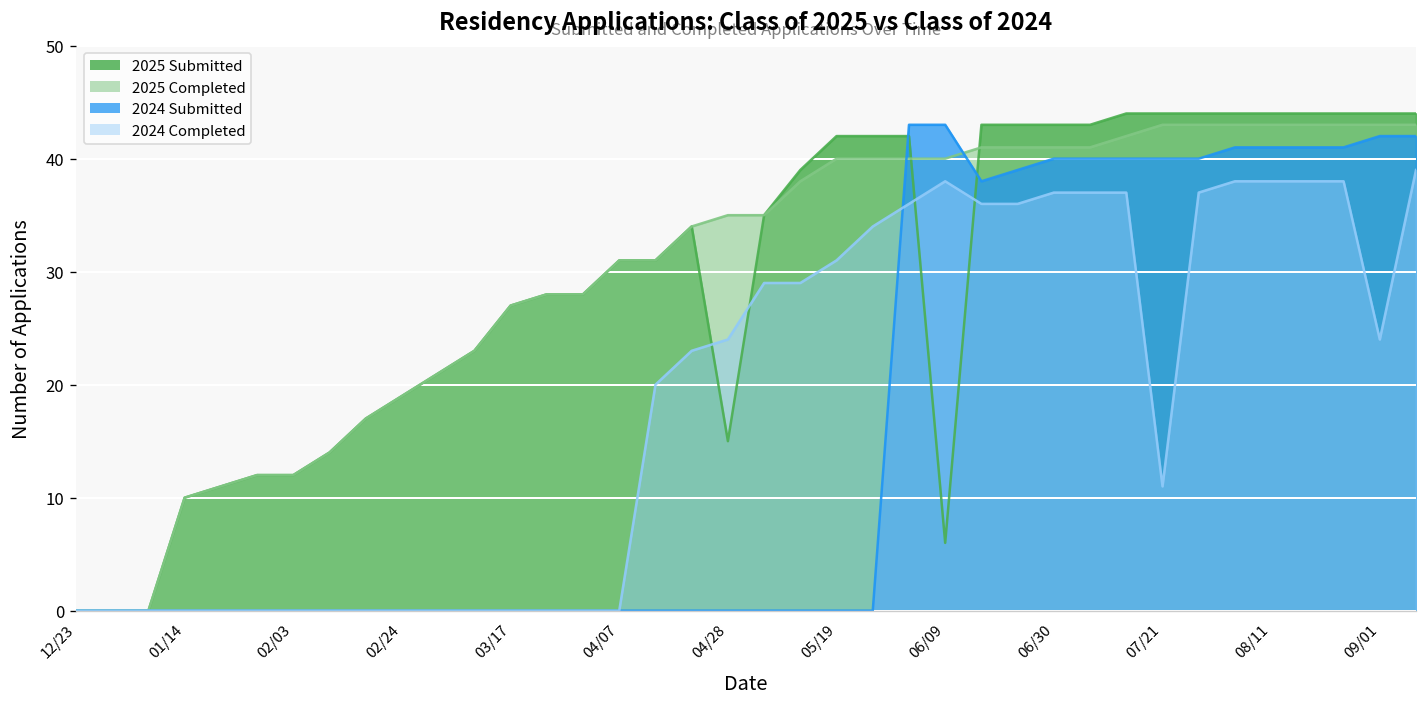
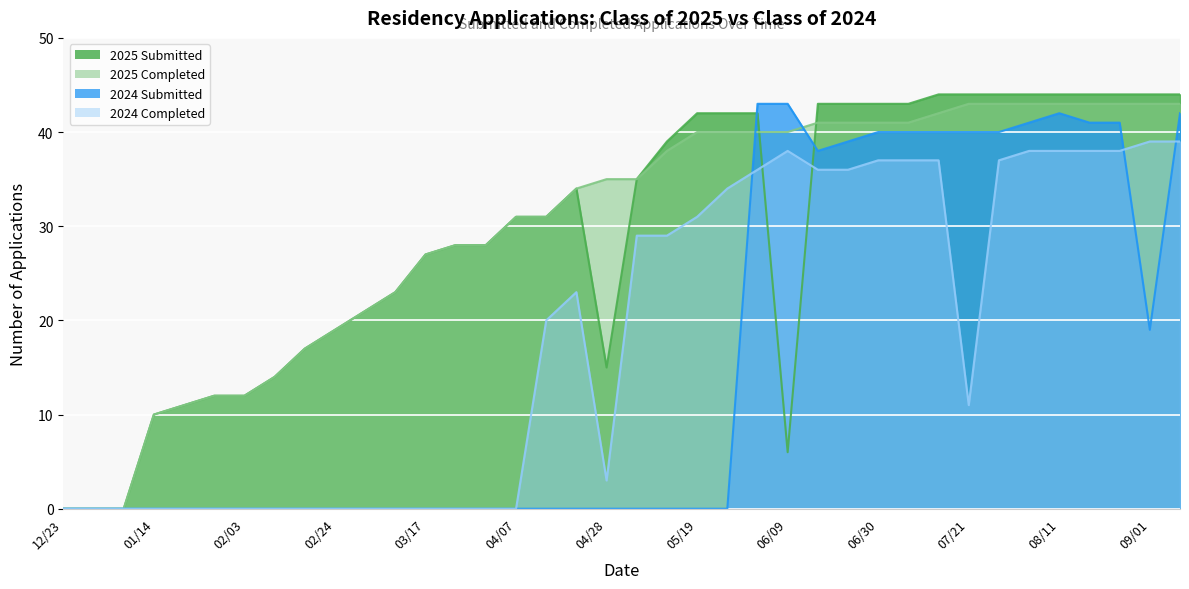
2024 Completed, 04/28: 24 -> 3
2024 Submitted, 08/11: 41 -> 42
2024 Submitted, 09/01: 42 -> 19
2024 Completed, 09/01: 24 -> 39
